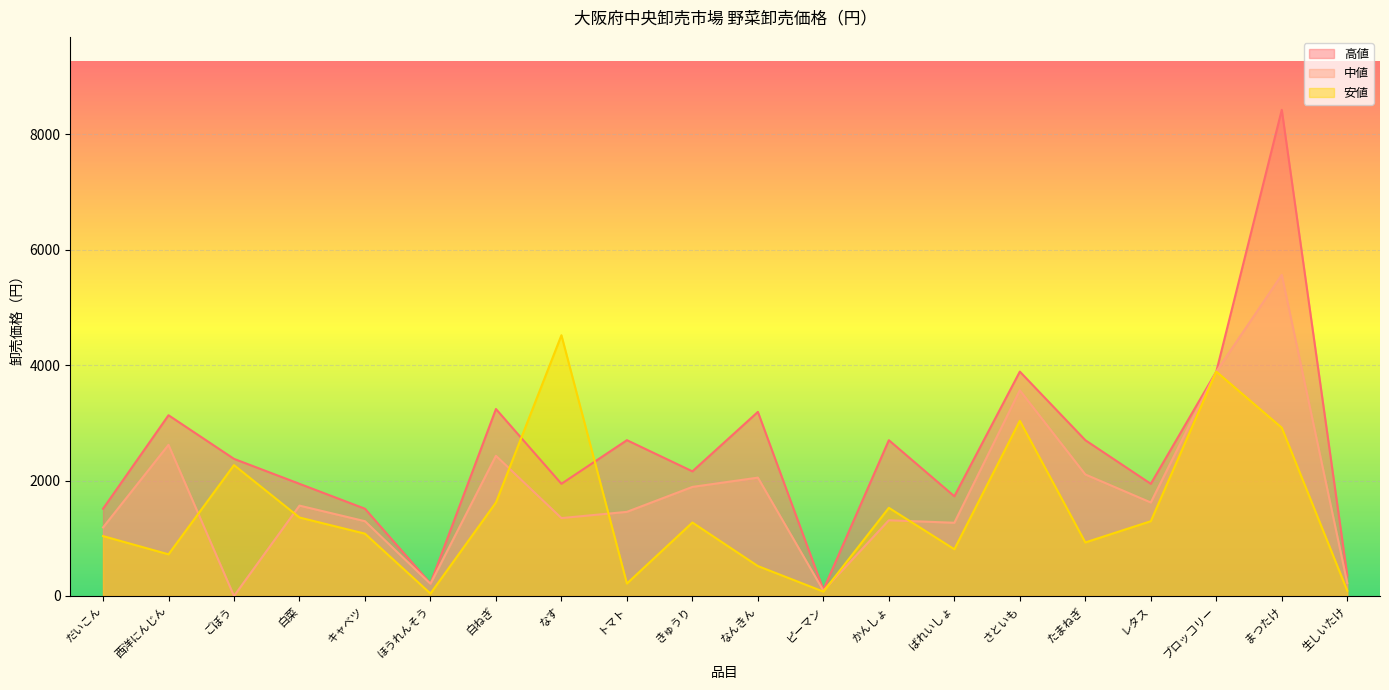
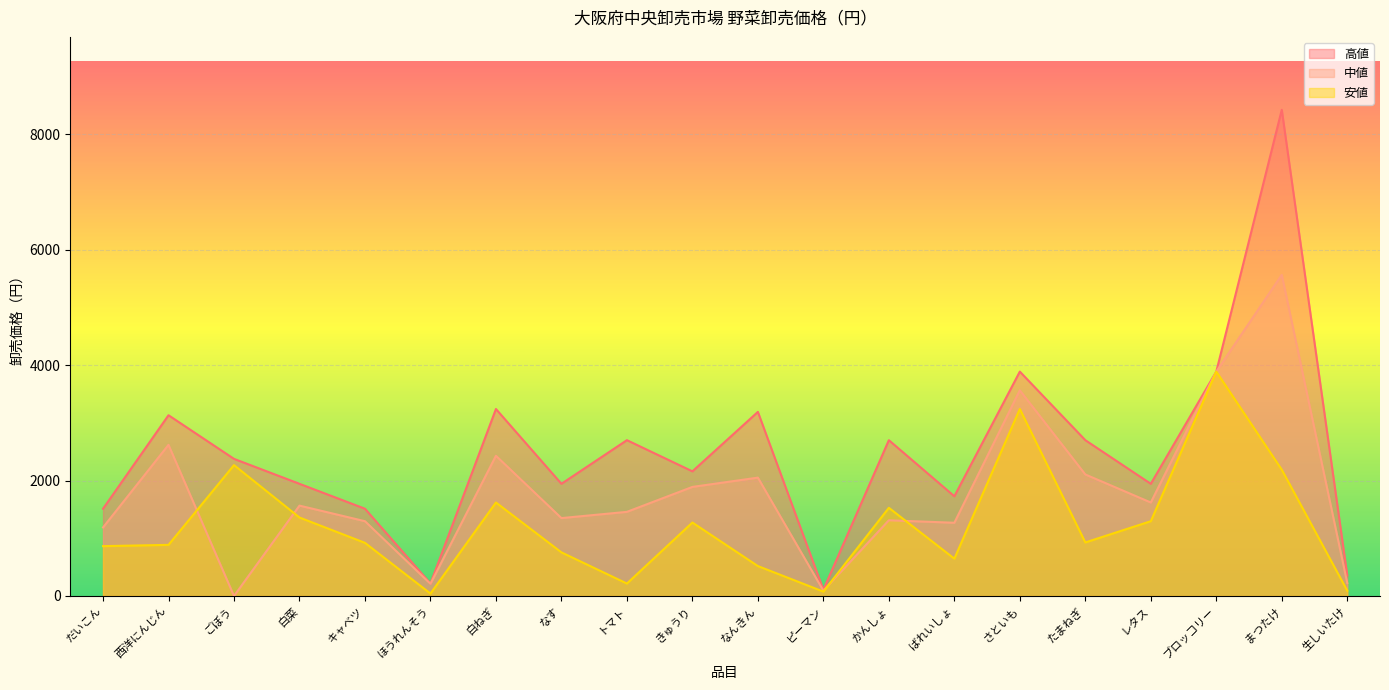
安値, だいこん: 1000 -> 900
安値, 西洋にんじん: 700 -> 900
安値, キャベツ: 1100 -> 900
安値, なす: 4500 -> 800
安値, ばれいしょ: 800 -> 600
安値, さといも: 3000 -> 3200
安値, まつたけ: 2900 -> 2200
